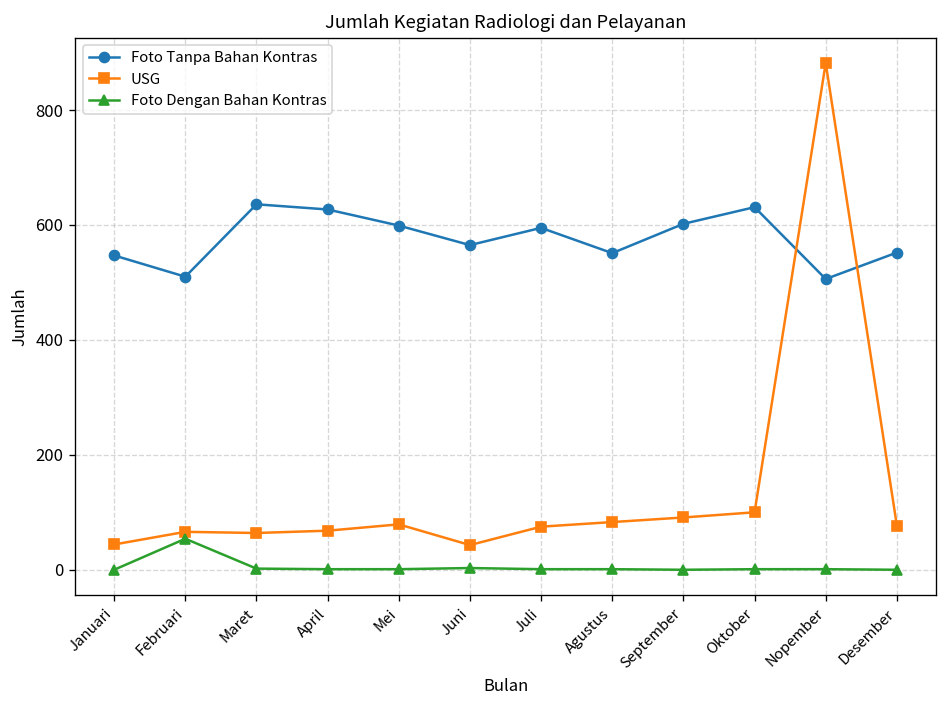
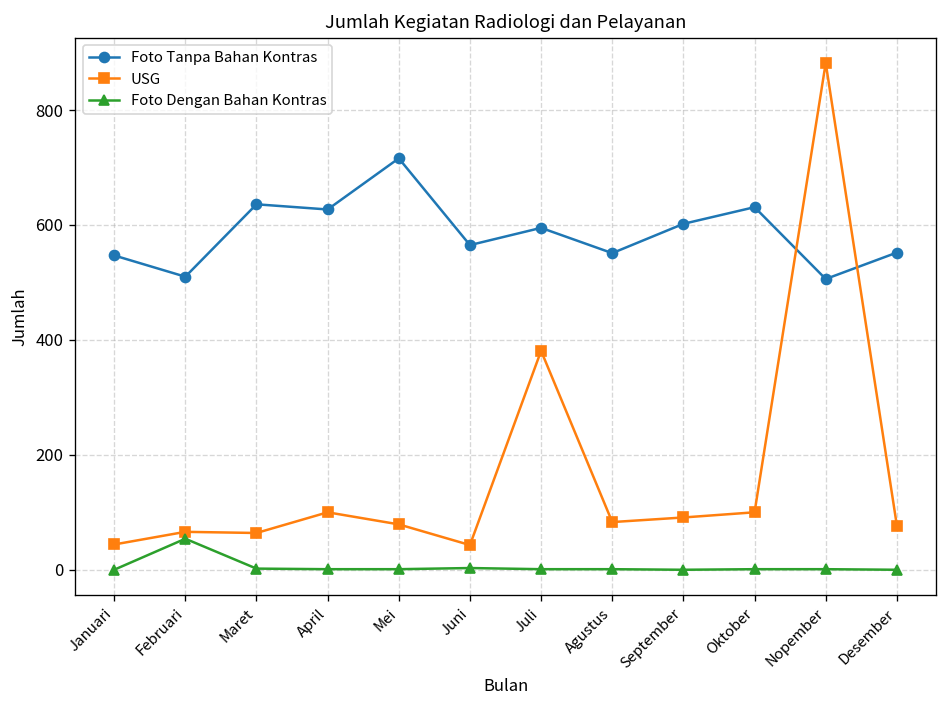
USG, April: 70 -> 100
Foto Tanpa Bahan Kontras, Mei: 600 -> 720
USG, Juli: 80 -> 380
